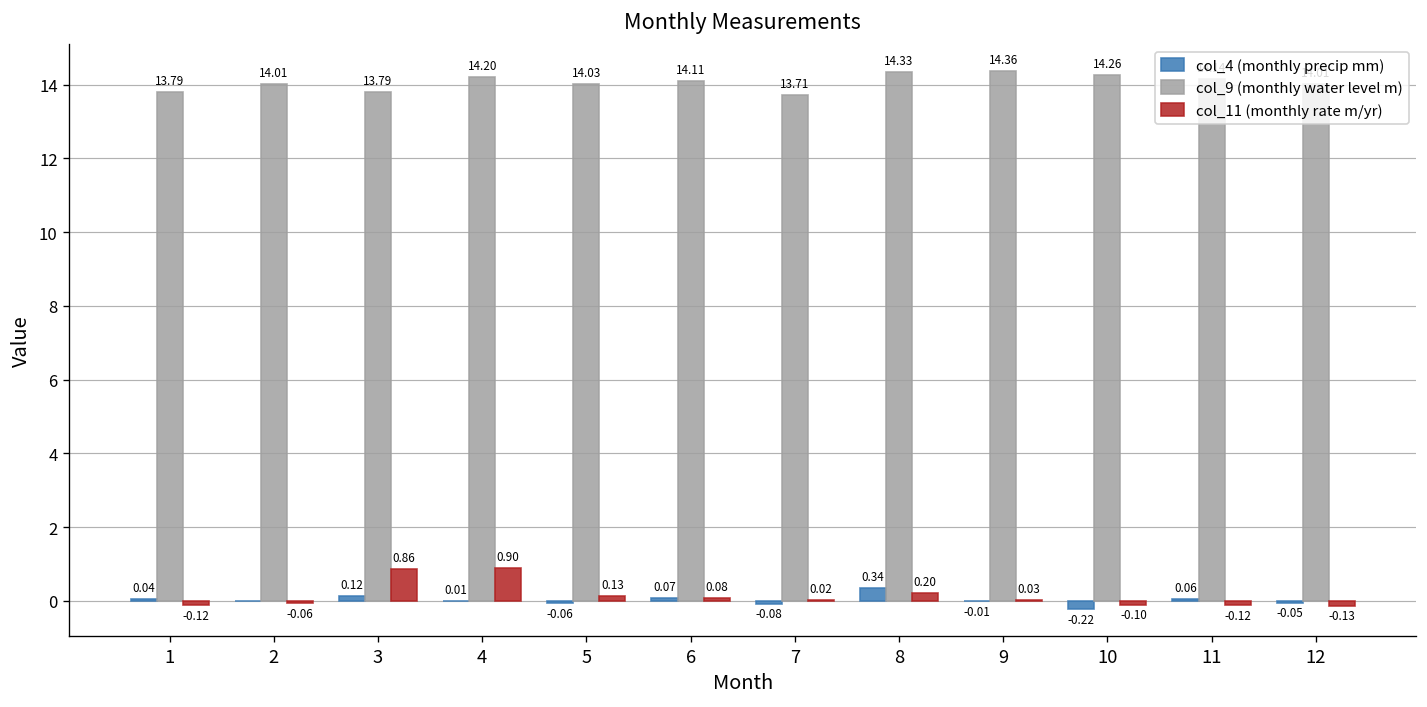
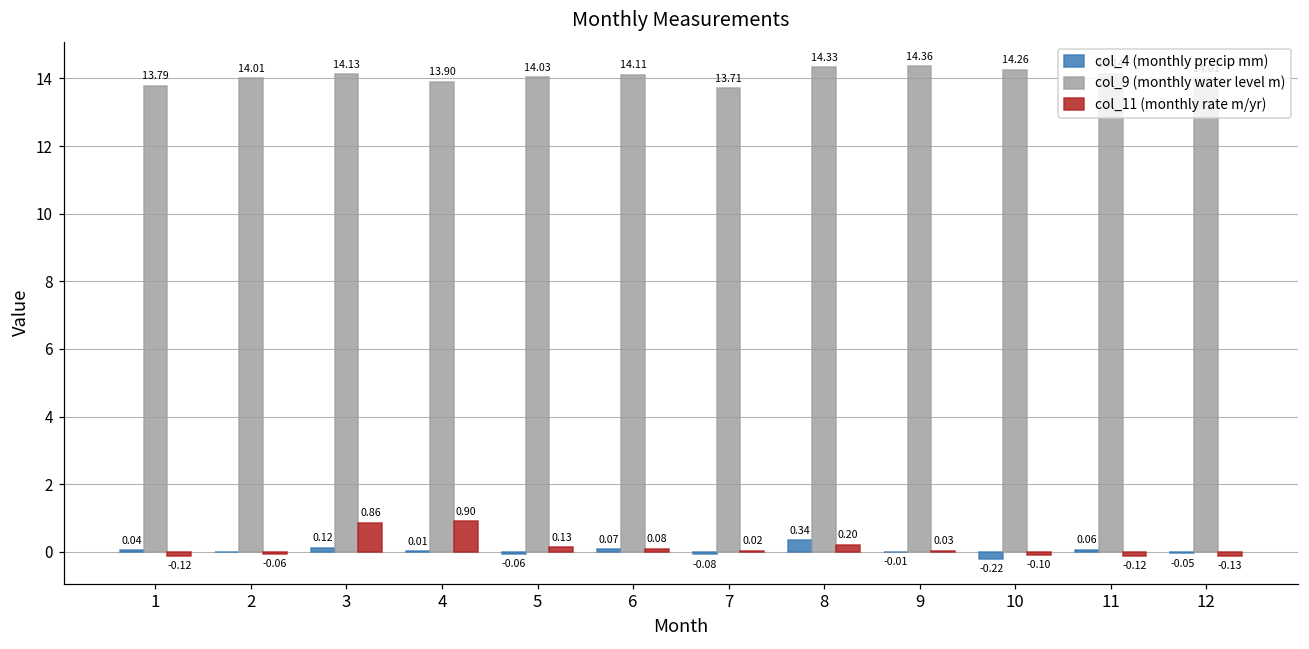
col_9 (monthly water level m), 3: 13.79 -> 14.13
col_9 (monthly water level m), 4: 14.20 -> 13.90
